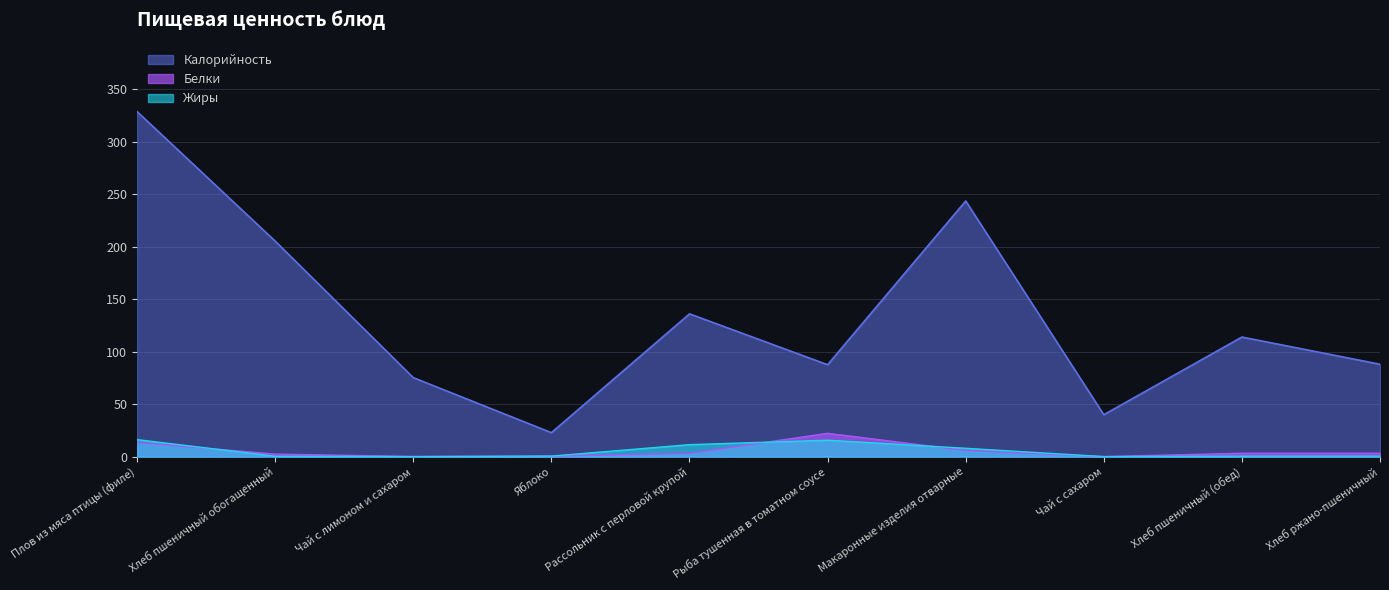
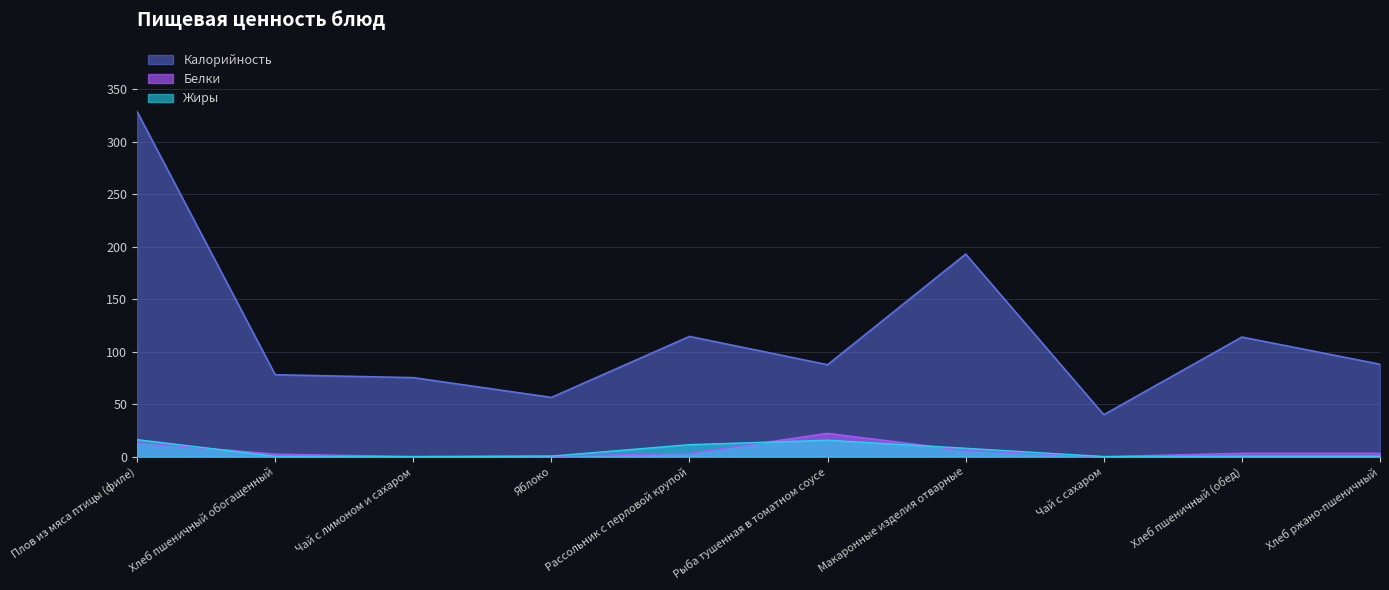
Калорийность, Хлеб пшеничный обогащенный: 205 -> 78
Калорийность, Яблоко: 23 -> 56
Калорийность, Рассольник с перловой крупой: 136 -> 115
Калорийность, Макаронные изделия отварные: 244 -> 193
